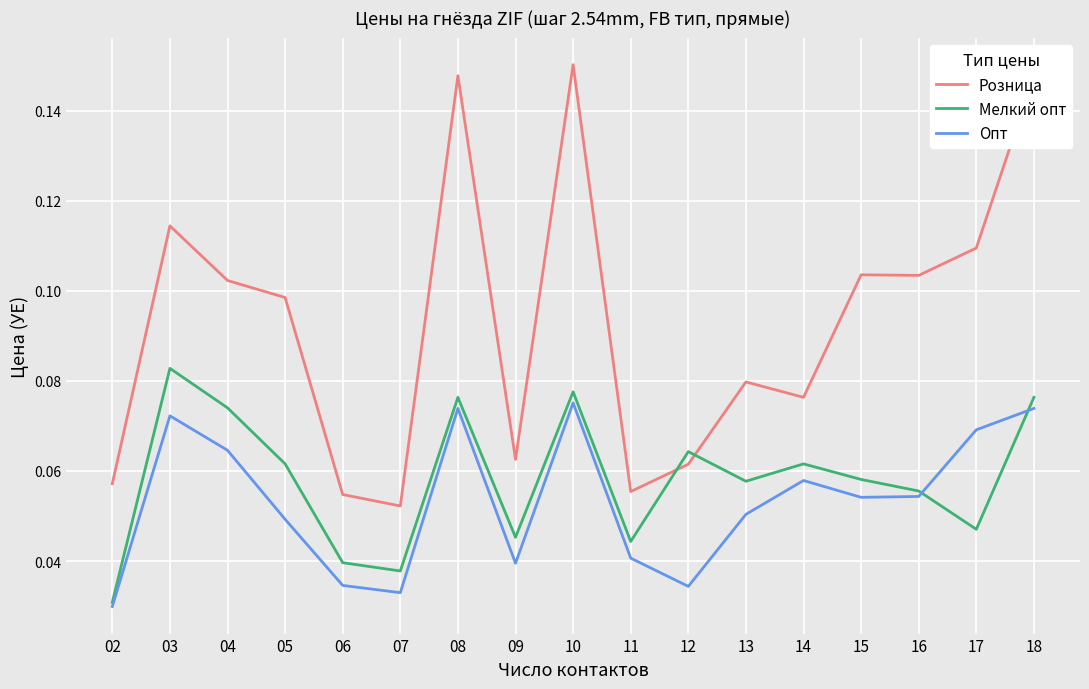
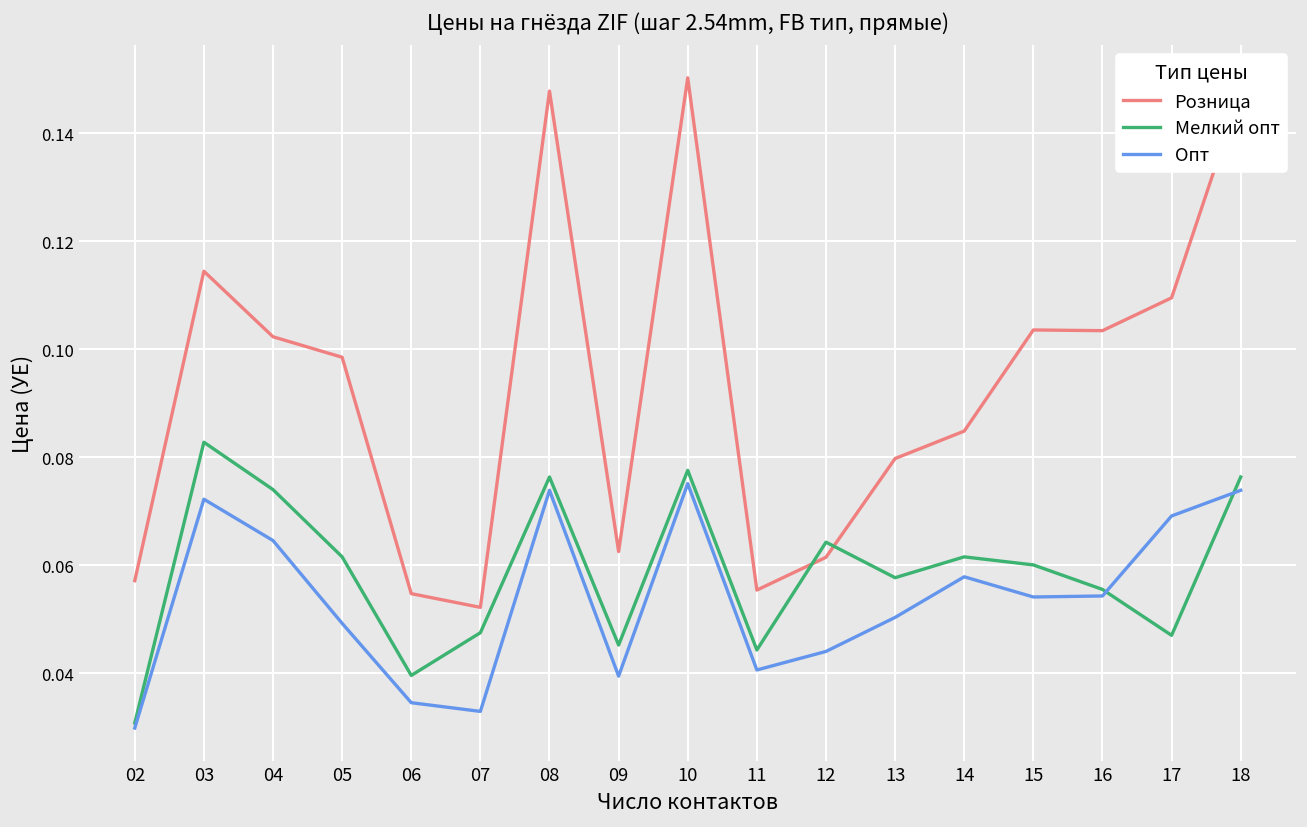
Мелкий опт, 07: 0.038 -> 0.048
Опт, 12: 0.034 -> 0.044
Розница, 14: 0.076 -> 0.085
Мелкий опт, 15: 0.058 -> 0.060
